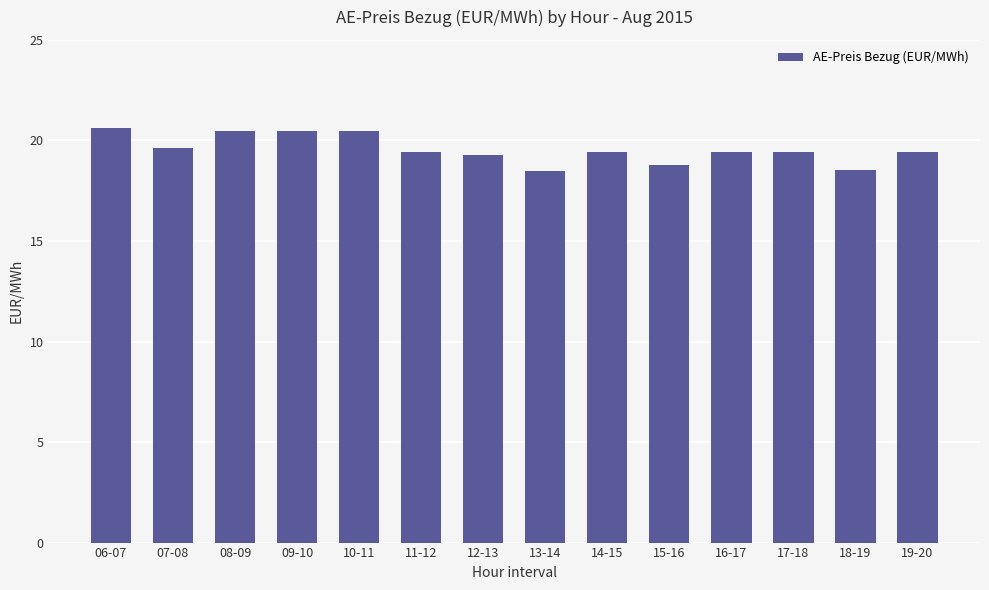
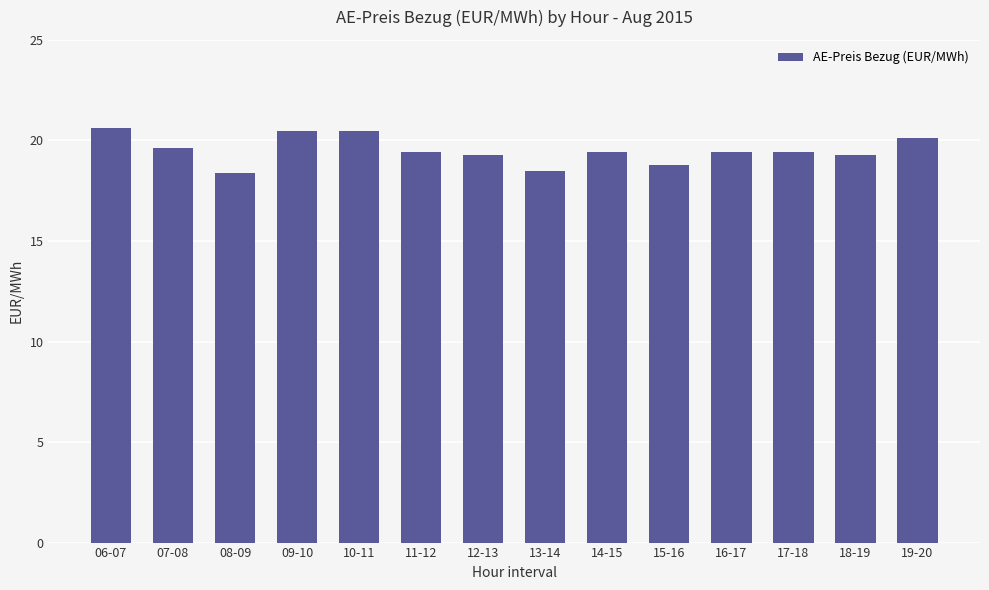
08-09: 20.5 -> 18.4
18-19: 18.5 -> 19.3
19-20: 19.4 -> 20.1
